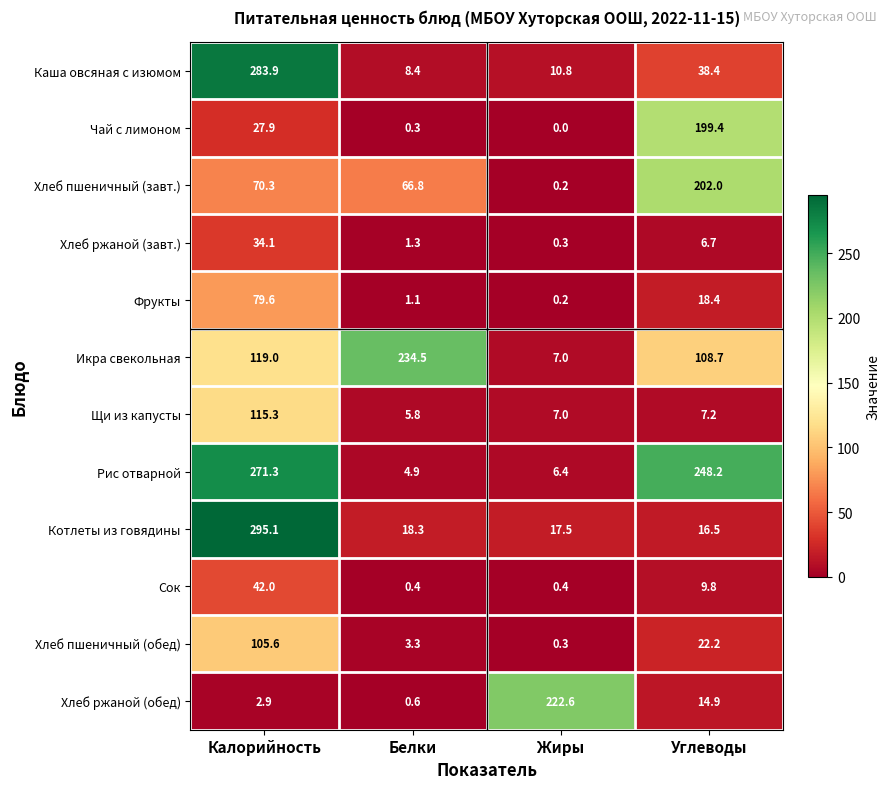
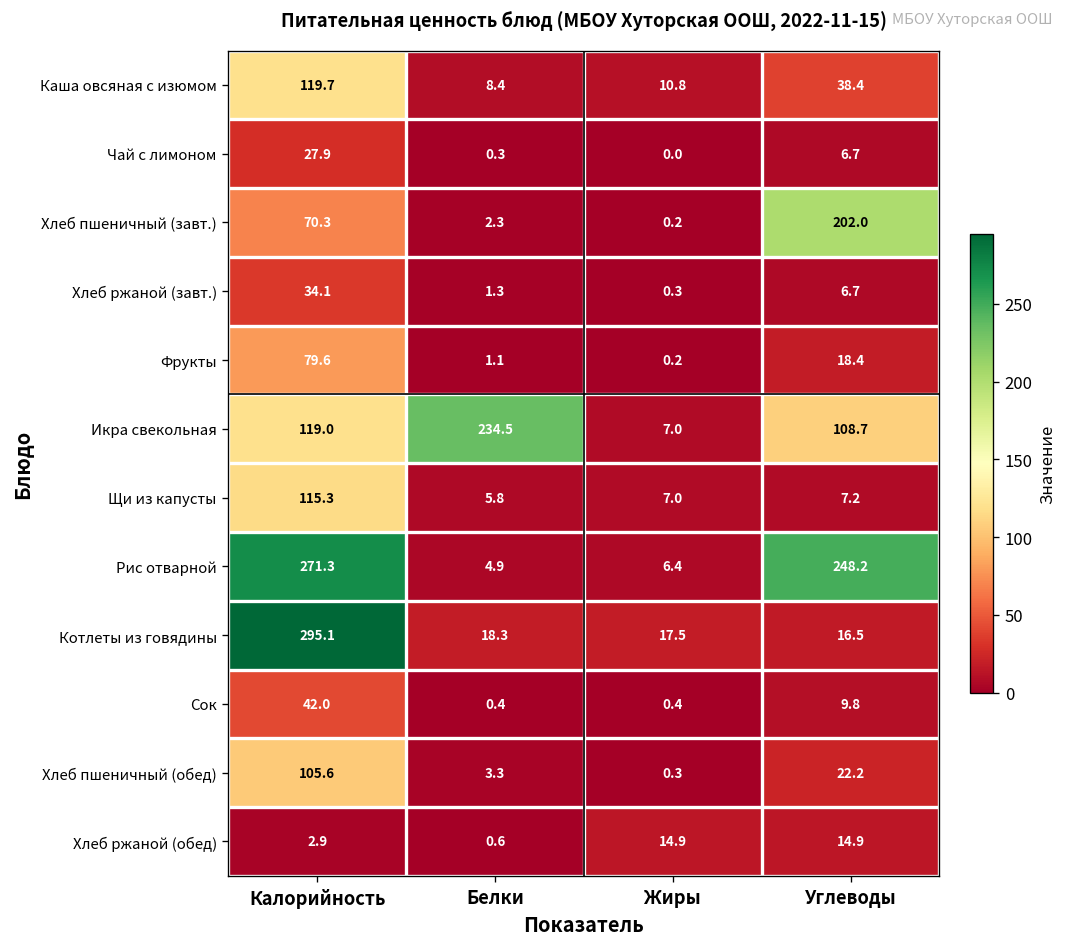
Каша овсяная с изюмом, Калорийность: 283.9 -> 119.7
Чай с лимоном, Углеводы: 199.4 -> 6.7
Хлеб пшеничный (завт.), Белки: 66.8 -> 2.3
Хлеб ржаной (обед), Жиры: 222.6 -> 14.9
